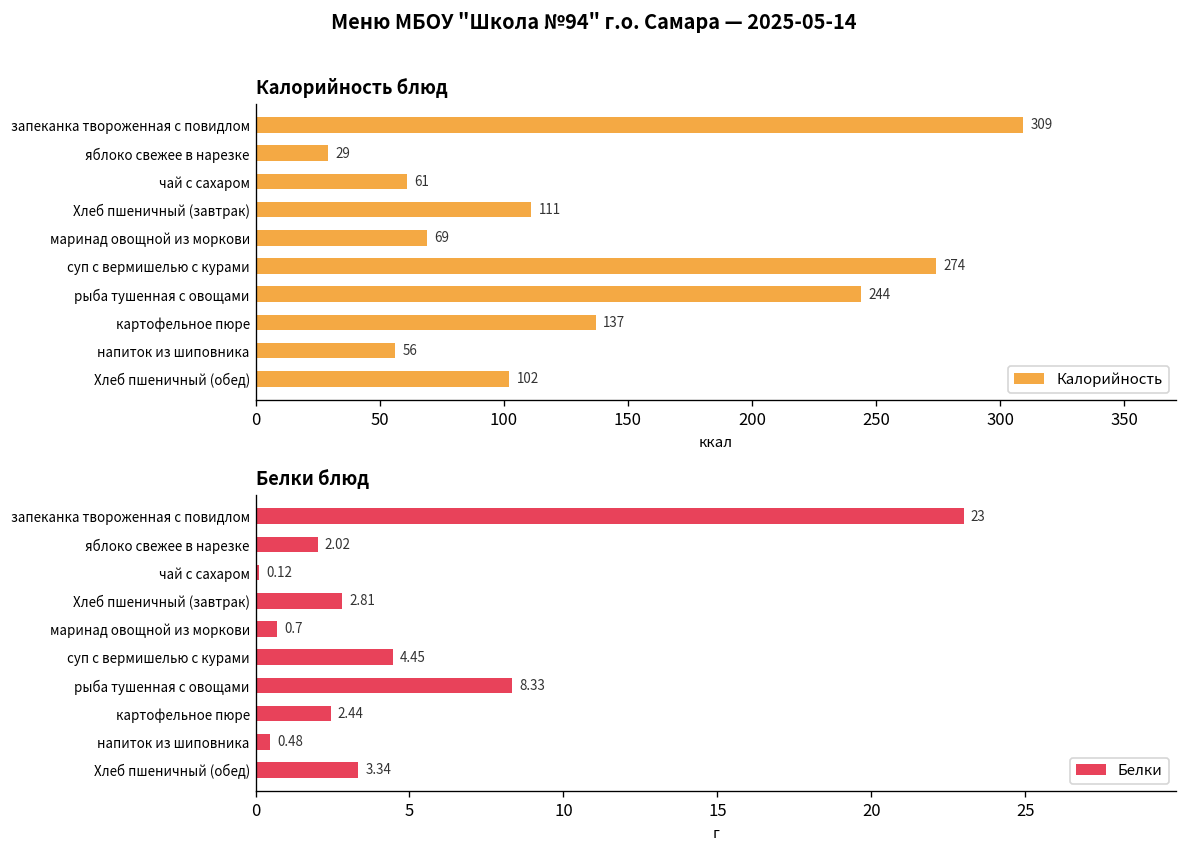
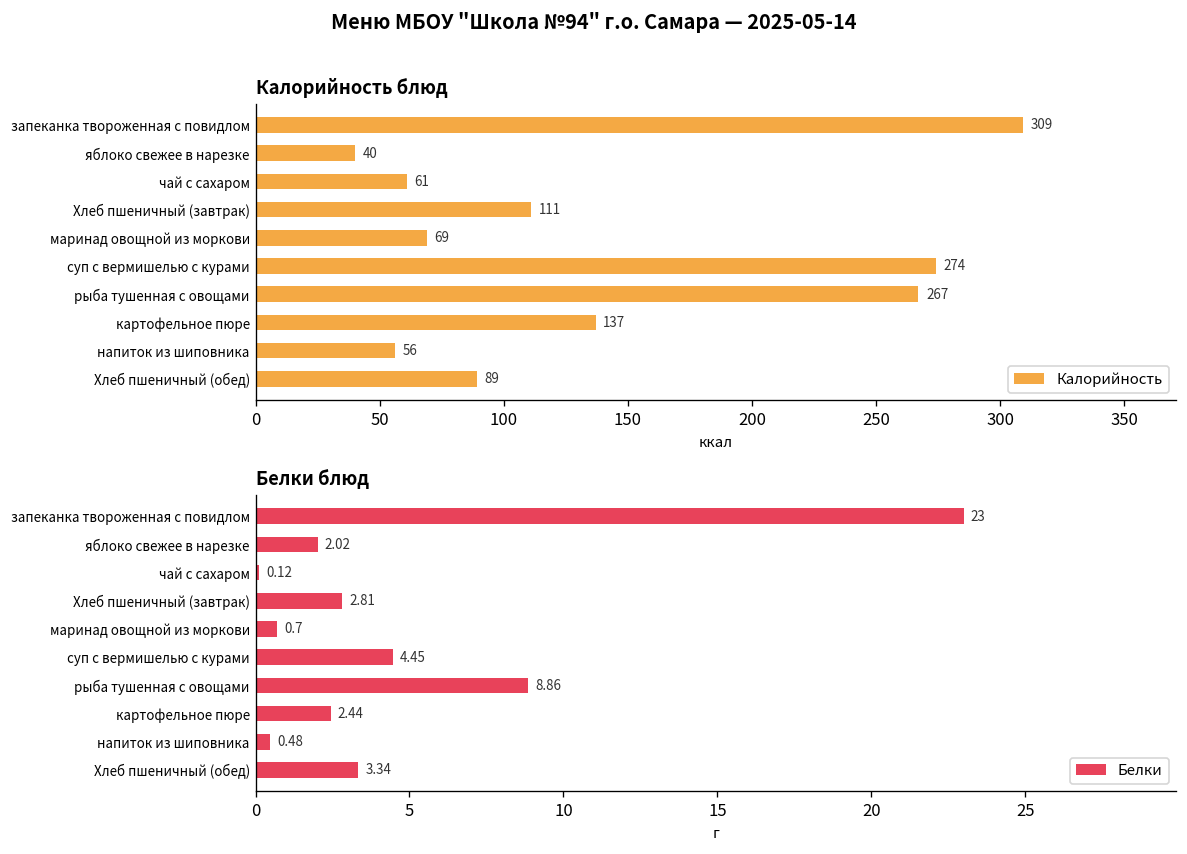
Калорийность блюд, яблоко свежее в нарезке: 29 -> 40
Калорийность блюд, рыба тушенная с овощами: 244 -> 267
Калорийность блюд, Хлеб пшеничный (обед): 102 -> 89
Белки блюд, рыба тушенная с овощами: 8.33 -> 8.86
